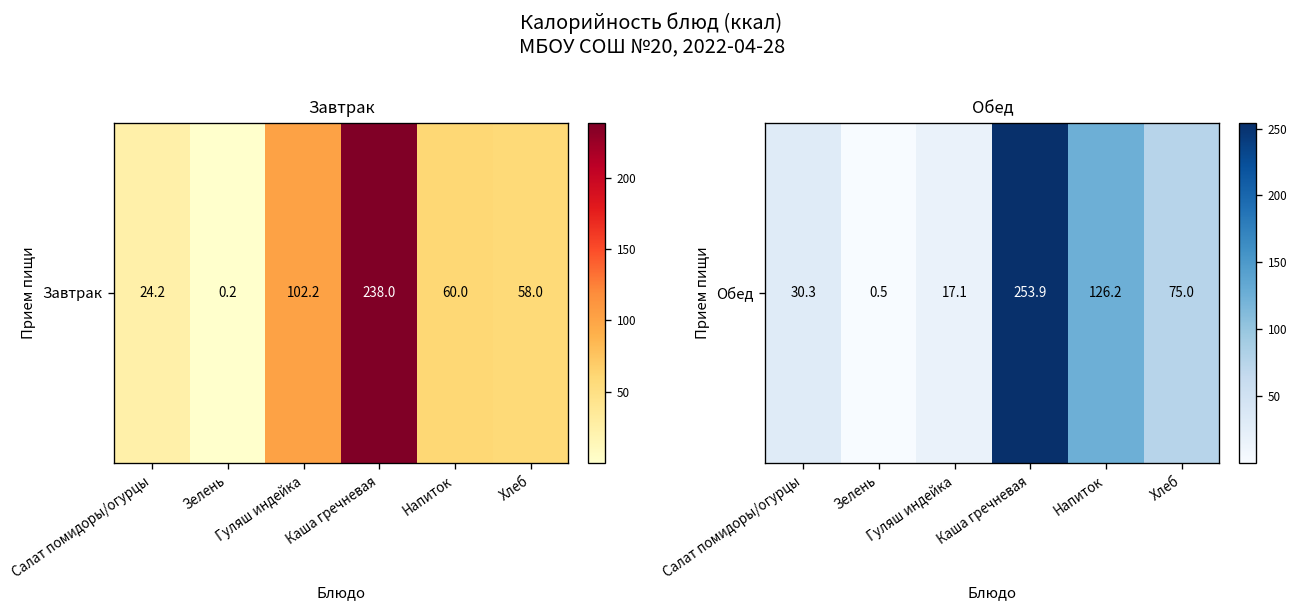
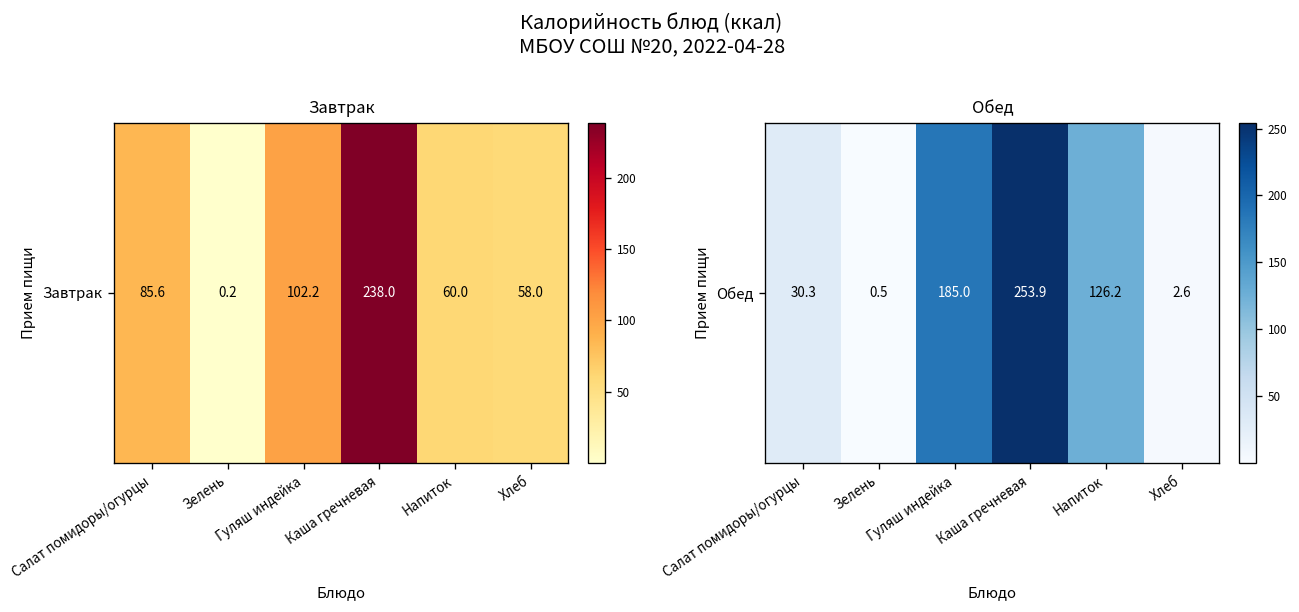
Завтрак, Завтрак, Салат помидоры/огурцы: 24.2 -> 85.6
Обед, Обед, Гуляш индейка: 17.1 -> 185.0
Обед, Обед, Хлеб: 75.0 -> 2.6
